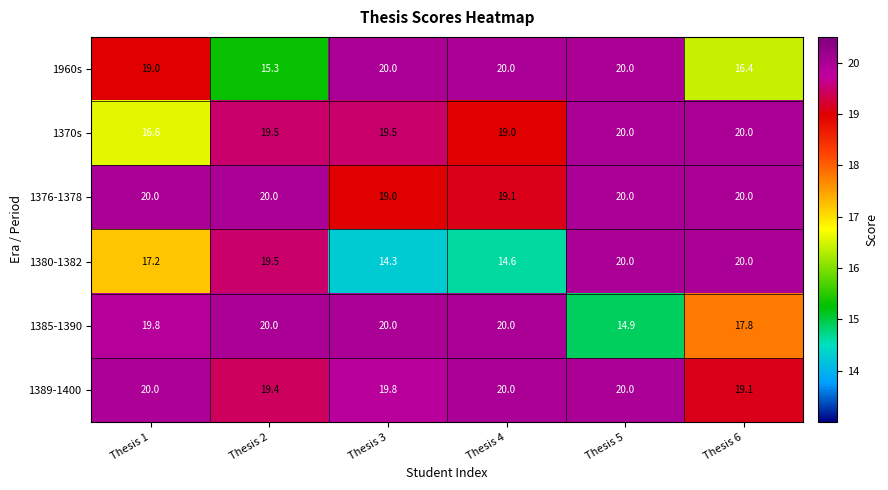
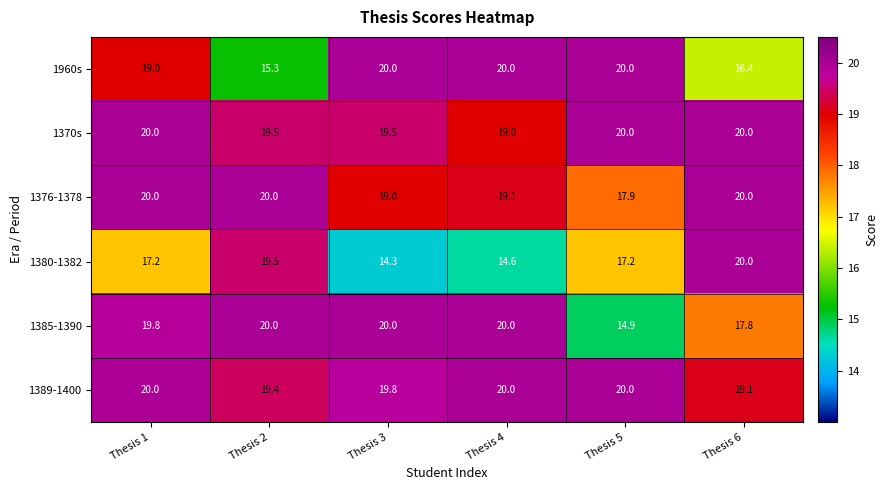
1370s, Thesis 1: 16.6 -> 20.0
1376-1378, Thesis 5: 20.0 -> 17.9
1380-1382, Thesis 5: 20.0 -> 17.2
